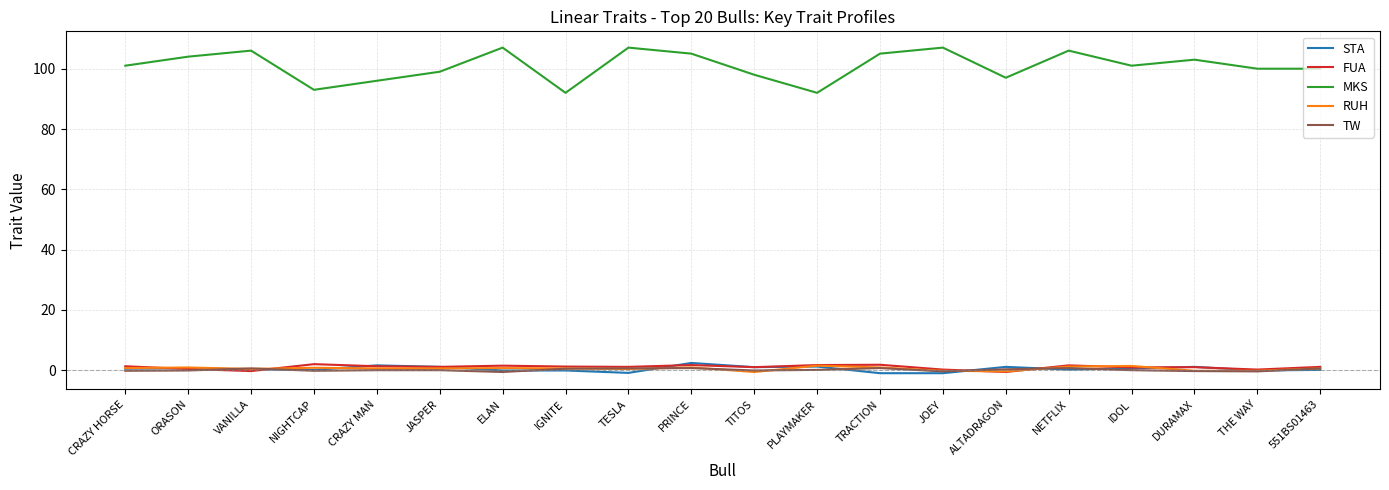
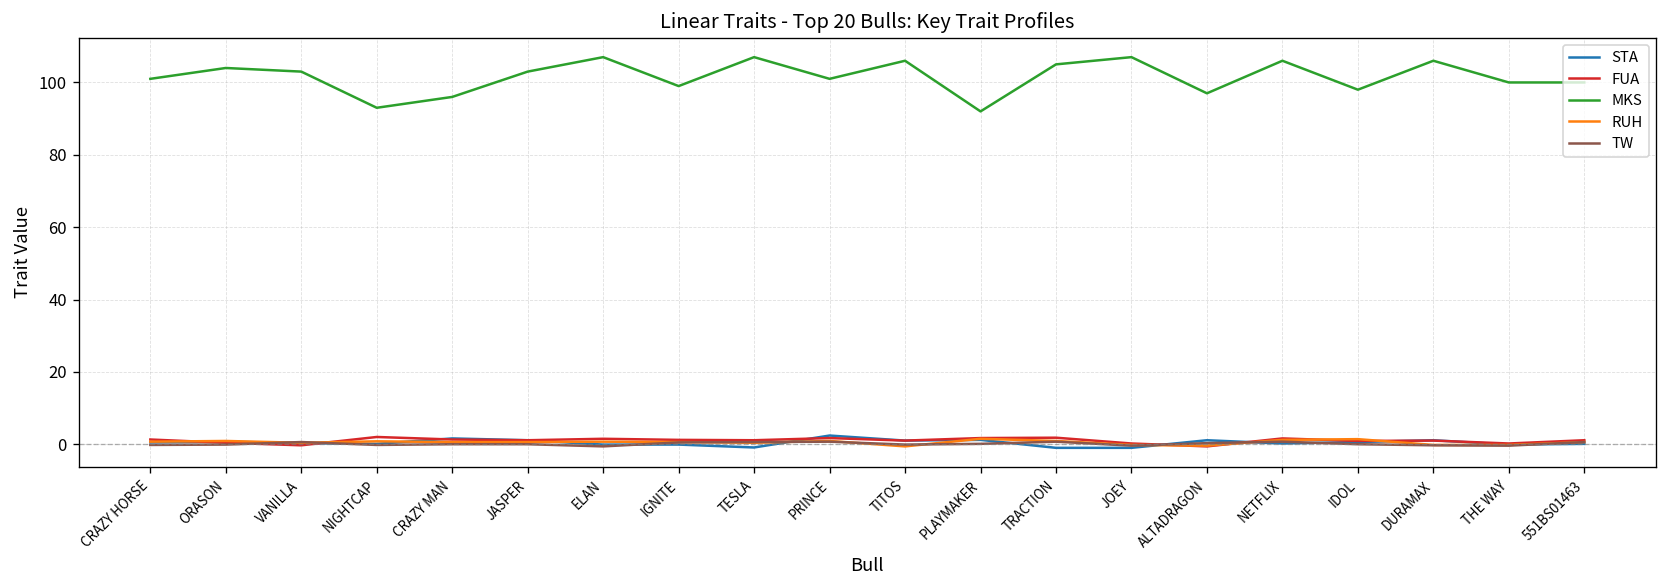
MKS, VANILLA: 106 -> 103
MKS, JASPER: 99 -> 103
MKS, IGNITE: 92 -> 99
MKS, PRINCE: 105 -> 101
MKS, TITOS: 98 -> 106
MKS, IDOL: 101 -> 98
MKS, DURAMAX: 103 -> 106
